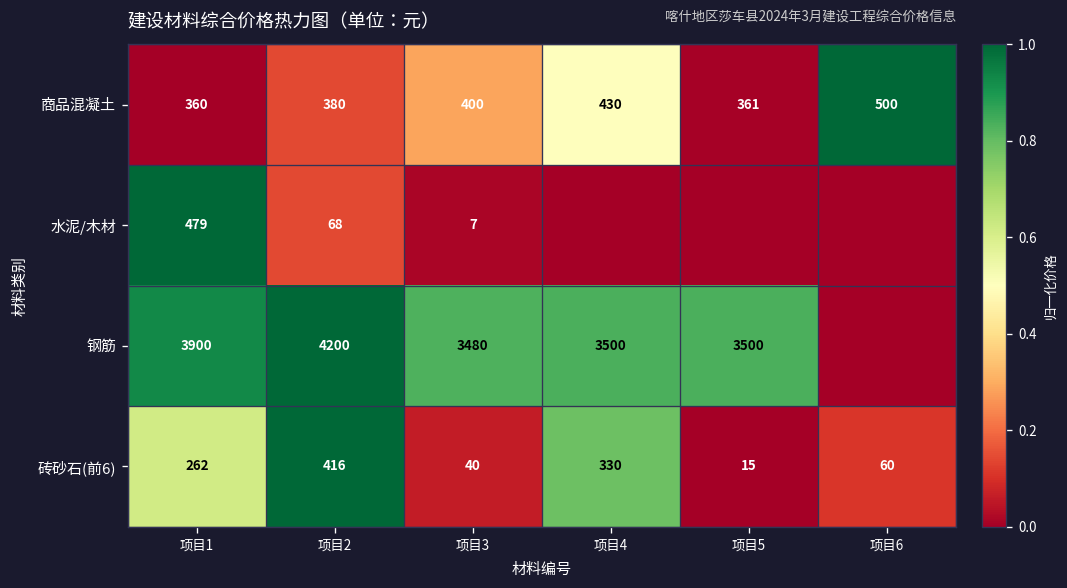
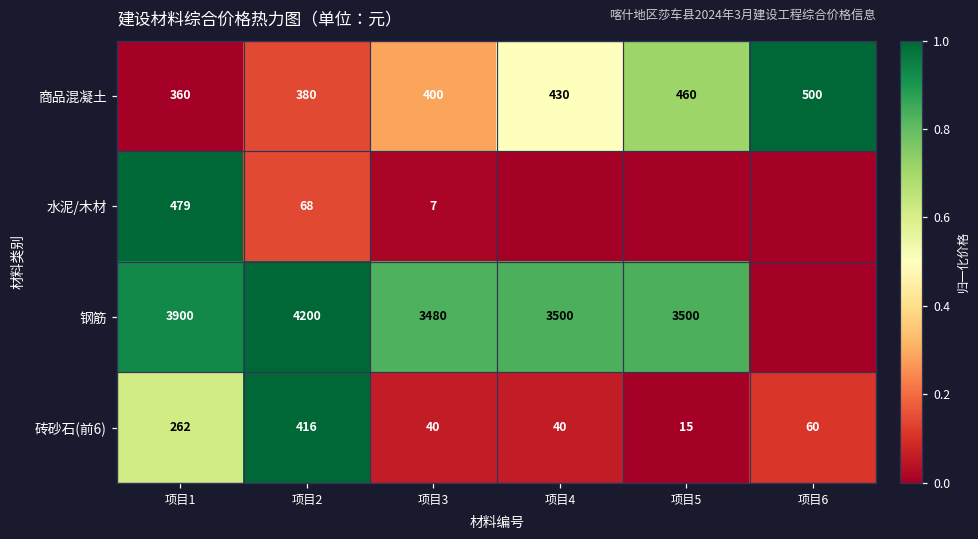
商品混凝土, 项目5: 361 -> 460
砖砂石(前6), 项目4: 330 -> 40
